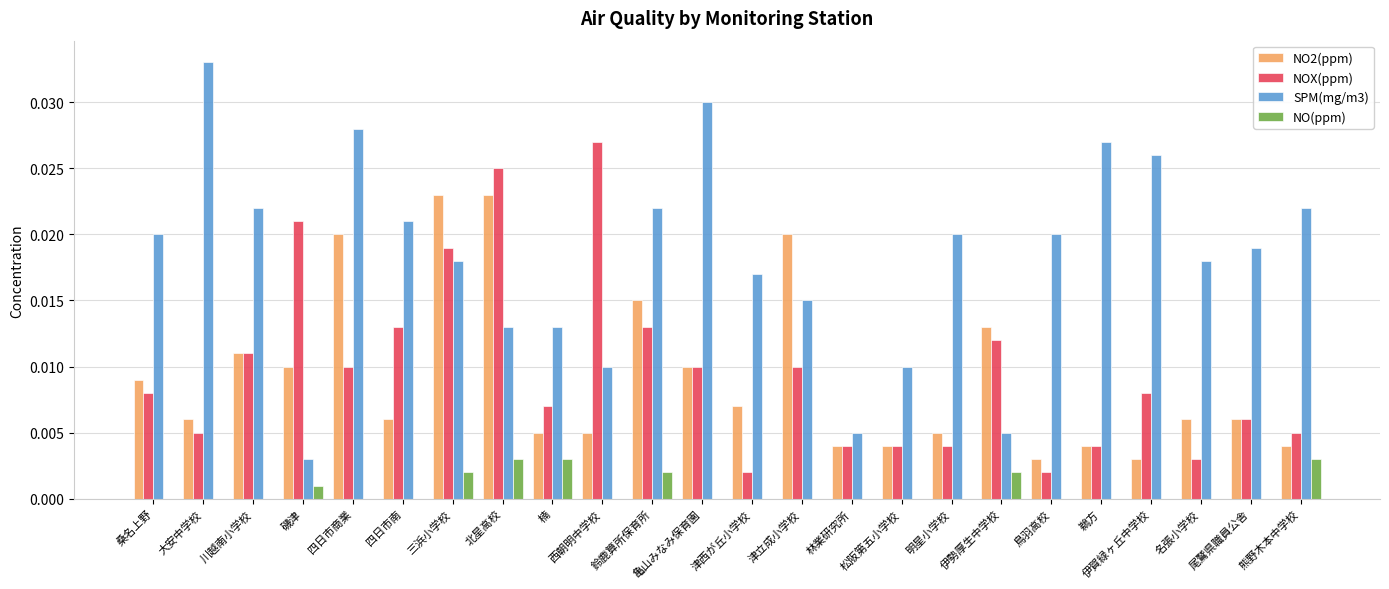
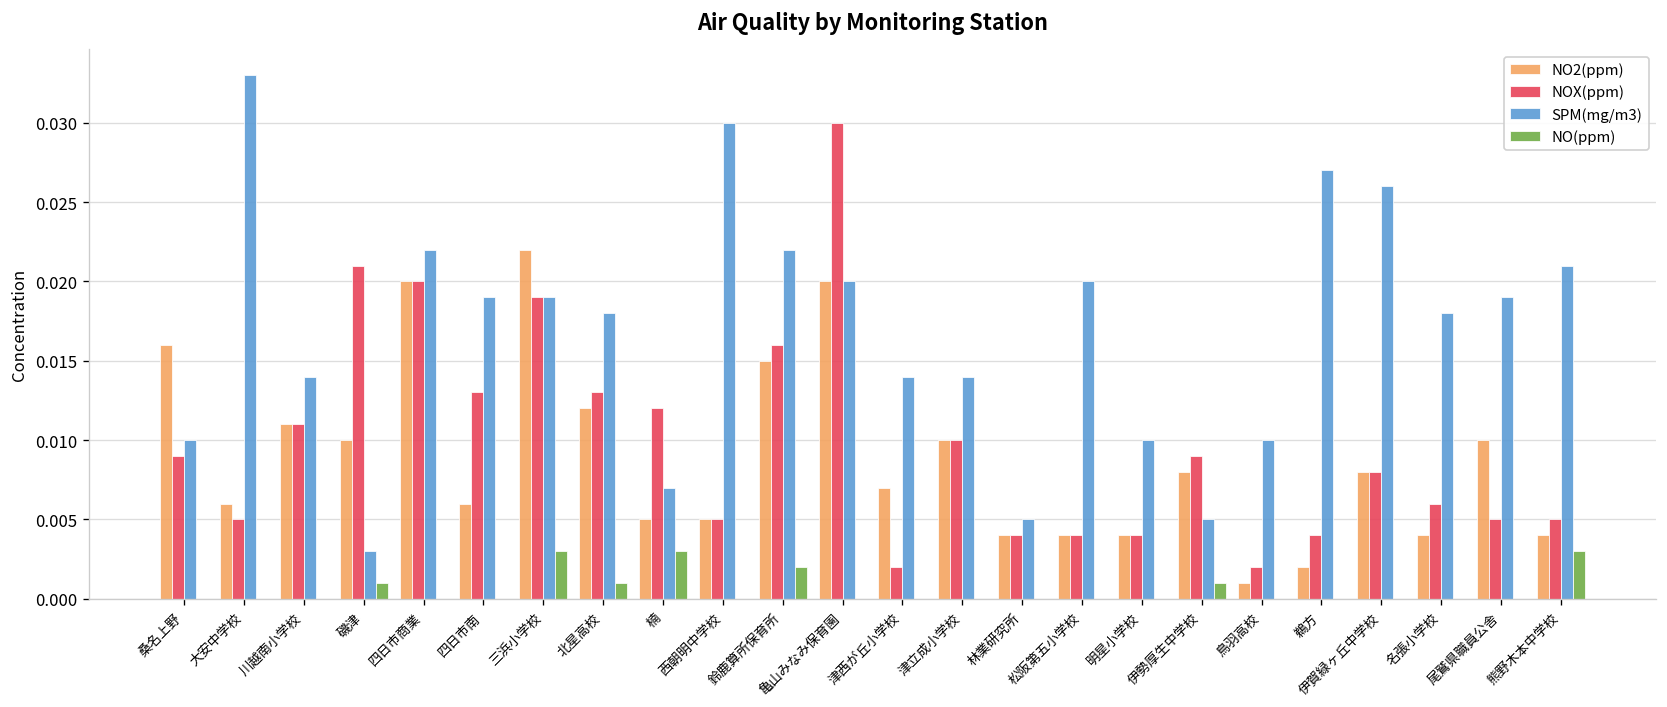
NO2(ppm), 桑名上野: 0.009 -> 0.016
NOX(ppm), 桑名上野: 0.008 -> 0.009
SPM(mg/m3), 桑名上野: 0.02 -> 0.01
SPM(mg/m3), 川越南小学校: 0.022 -> 0.014
NOX(ppm), 四日市商業: 0.01 -> 0.02
SPM(mg/m3), 四日市商業: 0.028 -> 0.022
SPM(mg/m3), 四日市南: 0.021 -> 0.019
NO2(ppm), 三浜小学校: 0.023 -> 0.022
SPM(mg/m3), 三浜小学校: 0.018 -> 0.019
NO(ppm), 三浜小学校: 0.002 -> 0.003
NO2(ppm), 北星高校: 0.023 -> 0.012
NOX(ppm), 北星高校: 0.025 -> 0.013
SPM(mg/m3), 北星高校: 0.013 -> 0.018
NO(ppm), 北星高校: 0.003 -> 0.001
NOX(ppm), 楠: 0.007 -> 0.012
SPM(mg/m3), 楠: 0.013 -> 0.007
NOX(ppm), 西朝明中学校: 0.027 -> 0.005
SPM(mg/m3), 西朝明中学校: 0.01 -> 0.03
NOX(ppm), 鈴鹿算所保育所: 0.013 -> 0.016
NO2(ppm), 亀山みなみ保育園: 0.01 -> 0.02
NOX(ppm), 亀山みなみ保育園: 0.01 -> 0.03
SPM(mg/m3), 亀山みなみ保育園: 0.03 -> 0.02
SPM(mg/m3), 津西が丘小学校: 0.017 -> 0.014
NO2(ppm), 津立成小学校: 0.02 -> 0.01
SPM(mg/m3), 津立成小学校: 0.015 -> 0.014
SPM(mg/m3), 松阪第五小学校: 0.01 -> 0.02
NO2(ppm), 明星小学校: 0.005 -> 0.004
SPM(mg/m3), 明星小学校: 0.02 -> 0.01
NO2(ppm), 伊勢厚生中学校: 0.013 -> 0.008
NOX(ppm), 伊勢厚生中学校: 0.012 -> 0.009
NO(ppm), 伊勢厚生中学校: 0.002 -> 0.001
NO2(ppm), 鳥羽高校: 0.003 -> 0.001
SPM(mg/m3), 鳥羽高校: 0.02 -> 0.01
NO2(ppm), 鵜方: 0.004 -> 0.002
NO2(ppm), 伊賀緑ヶ丘中学校: 0.003 -> 0.008
NO2(ppm), 名張小学校: 0.006 -> 0.004
NOX(ppm), 名張小学校: 0.003 -> 0.006
NO2(ppm), 尾鷲県職員公舎: 0.006 -> 0.010
NOX(ppm), 尾鷲県職員公舎: 0.006 -> 0.005
SPM(mg/m3), 熊野木本中学校: 0.022 -> 0.021
